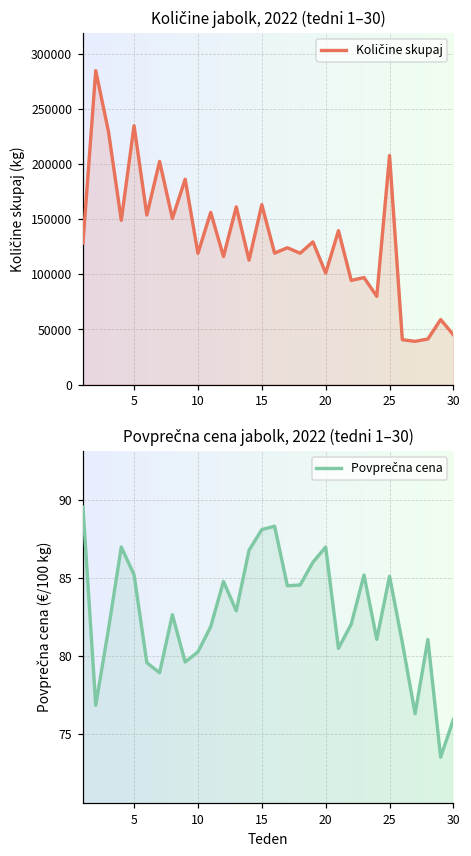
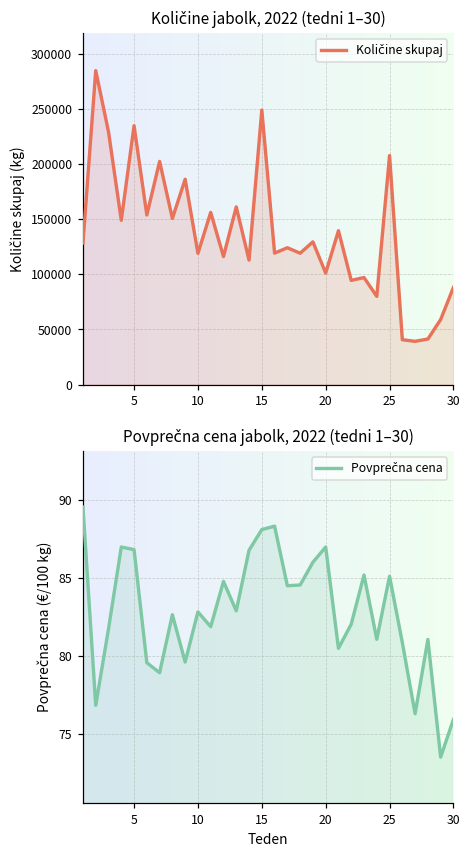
Količine jabolk, 2022 (tedni 1–30), 15: 163000 -> 249000
Količine jabolk, 2022 (tedni 1–30), 30: 45000 -> 88000
Povprečna cena jabolk, 2022 (tedni 1–30), 5: 85.2 -> 86.8
Povprečna cena jabolk, 2022 (tedni 1–30), 10: 80.3 -> 82.8
